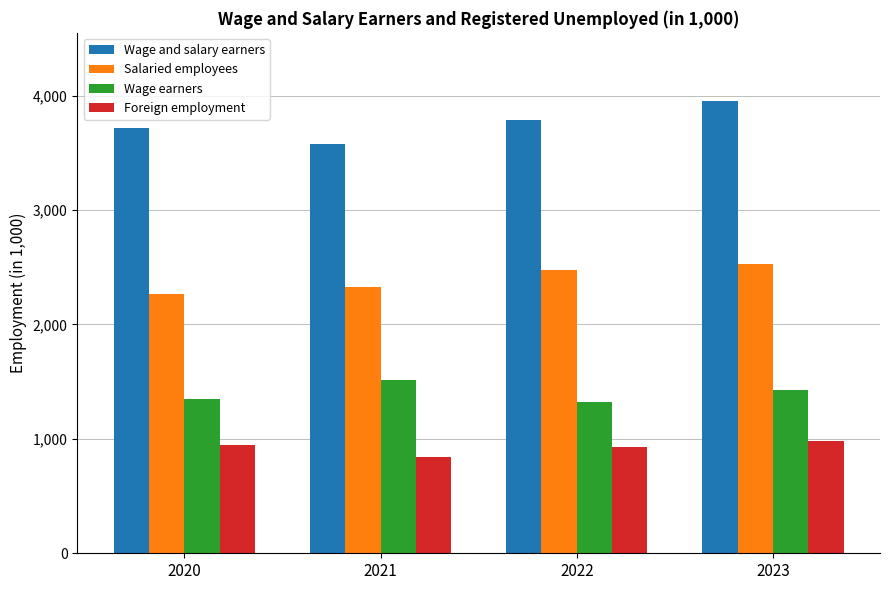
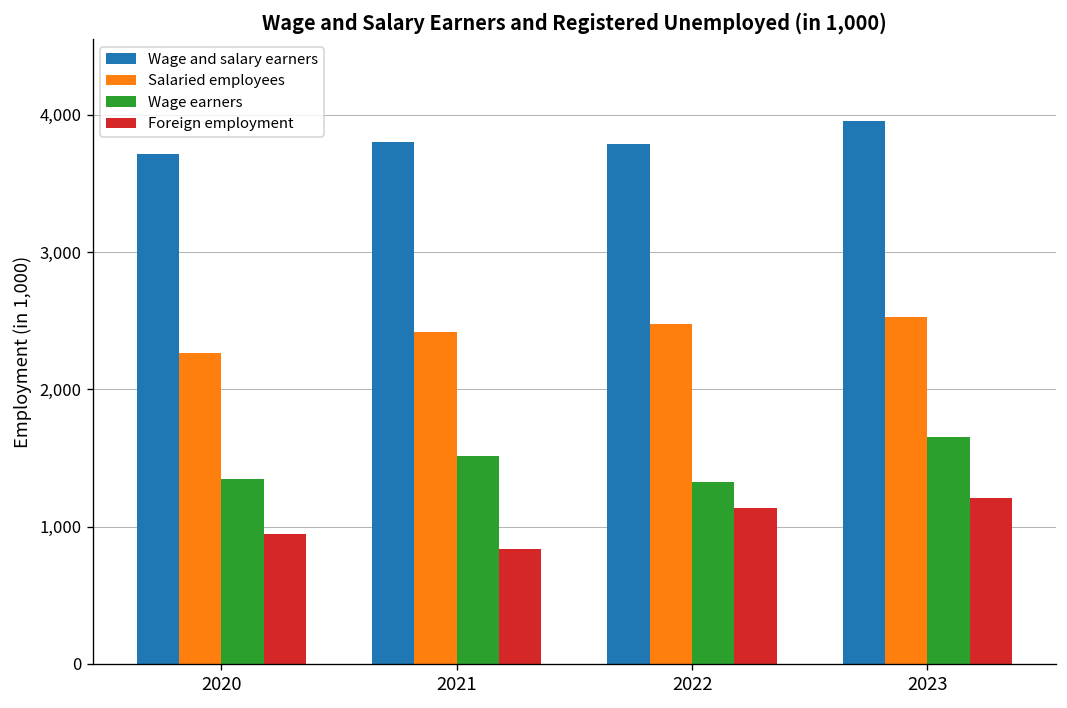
Wage and salary earners, 2021: 3,580 -> 3,810
Salaried employees, 2021: 2,330 -> 2,420
Foreign employment, 2022: 930 -> 1,130
Wage earners, 2023: 1,430 -> 1,650
Foreign employment, 2023: 980 -> 1,210
